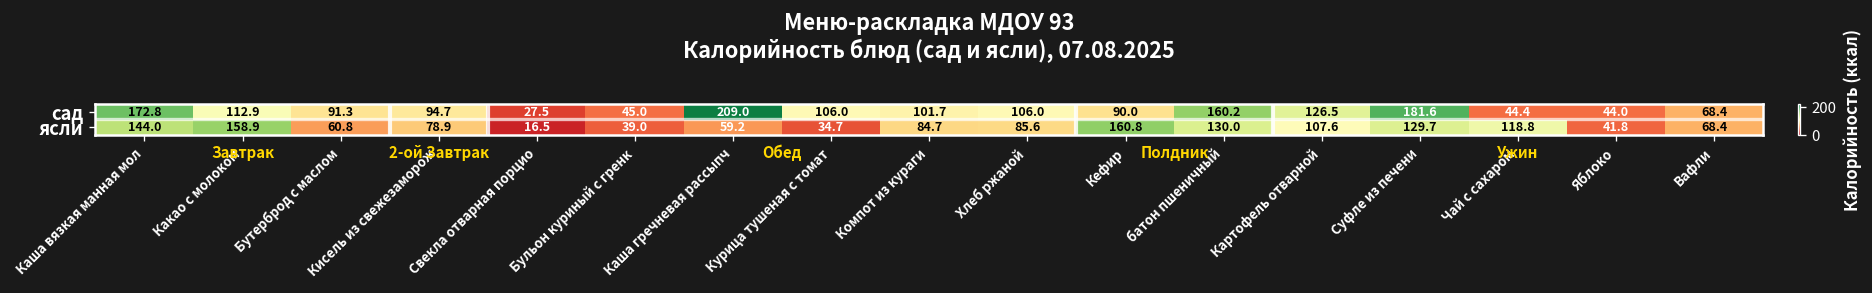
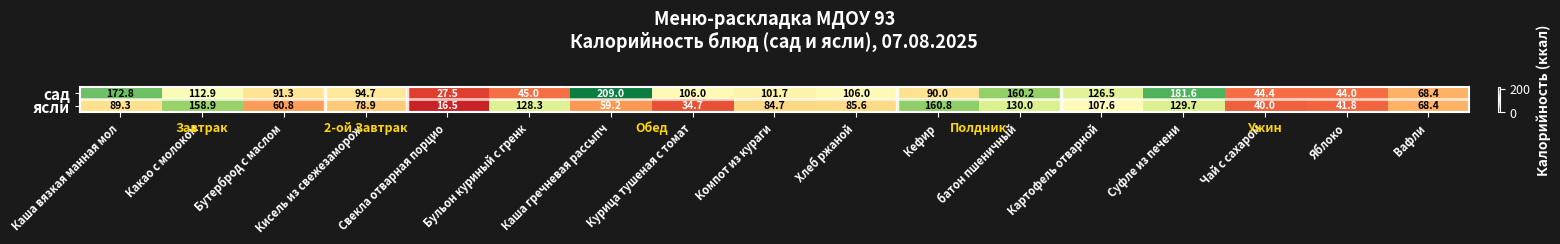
ясли, Каша вязкая манная мол: 144.0 -> 89.3
ясли, Бульон куриный с гренк: 39.0 -> 128.3
ясли, Чай с сахаром: 118.8 -> 40.0
